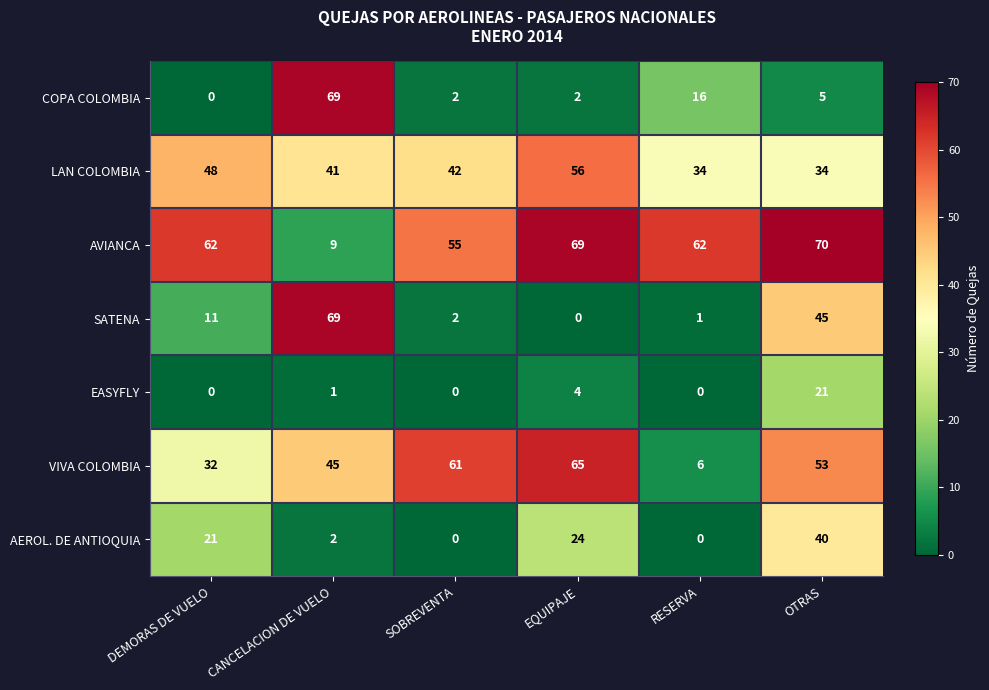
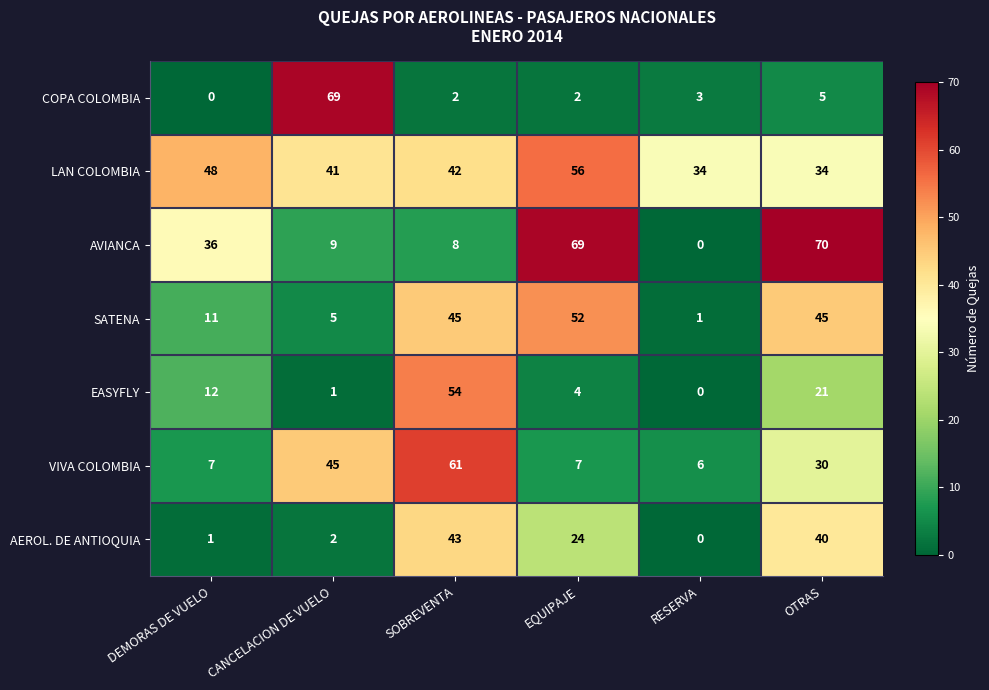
COPA COLOMBIA, RESERVA: 16 -> 3
AVIANCA, DEMORAS DE VUELO: 62 -> 36
AVIANCA, SOBREVENTA: 55 -> 8
AVIANCA, RESERVA: 62 -> 0
SATENA, CANCELACION DE VUELO: 69 -> 5
SATENA, SOBREVENTA: 2 -> 45
SATENA, EQUIPAJE: 0 -> 52
EASYFLY, DEMORAS DE VUELO: 0 -> 12
EASYFLY, SOBREVENTA: 0 -> 54
VIVA COLOMBIA, DEMORAS DE VUELO: 32 -> 7
VIVA COLOMBIA, EQUIPAJE: 65 -> 7
VIVA COLOMBIA, OTRAS: 53 -> 30
AEROL. DE ANTIOQUIA, DEMORAS DE VUELO: 21 -> 1
AEROL. DE ANTIOQUIA, SOBREVENTA: 0 -> 43
